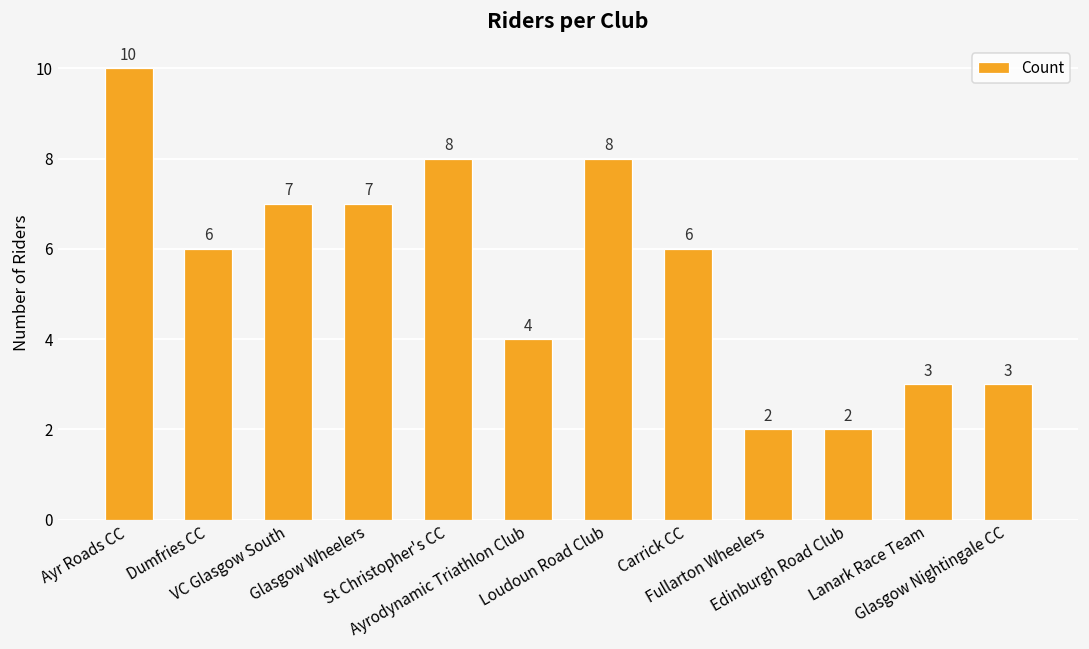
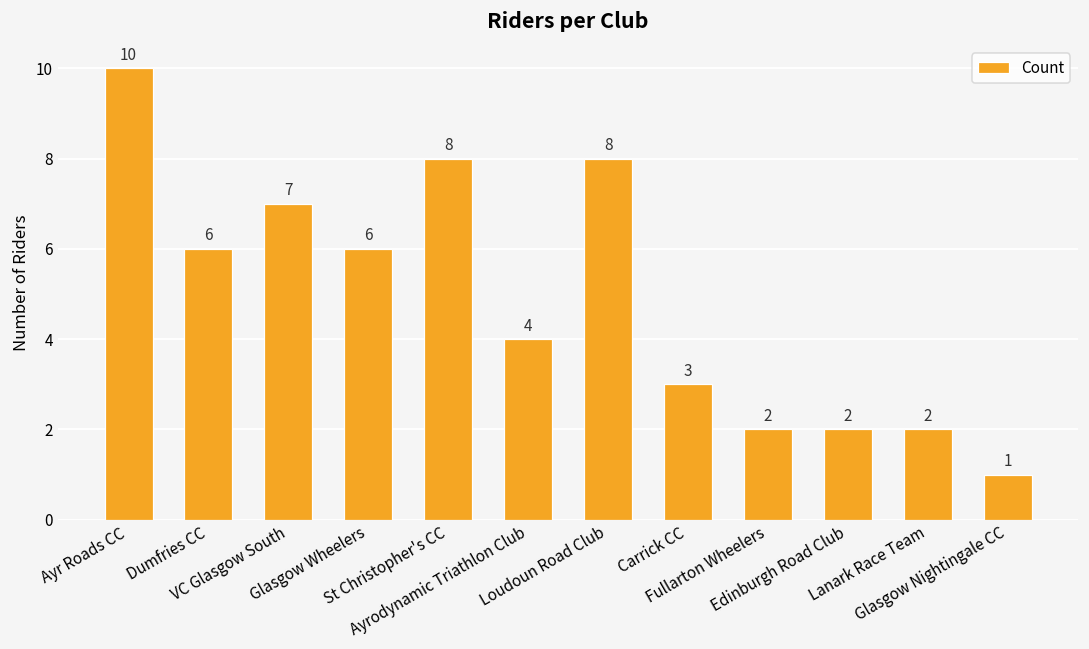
Glasgow Wheelers: 7 -> 6
Carrick CC: 6 -> 3
Lanark Race Team: 3 -> 2
Glasgow Nightingale CC: 3 -> 1
